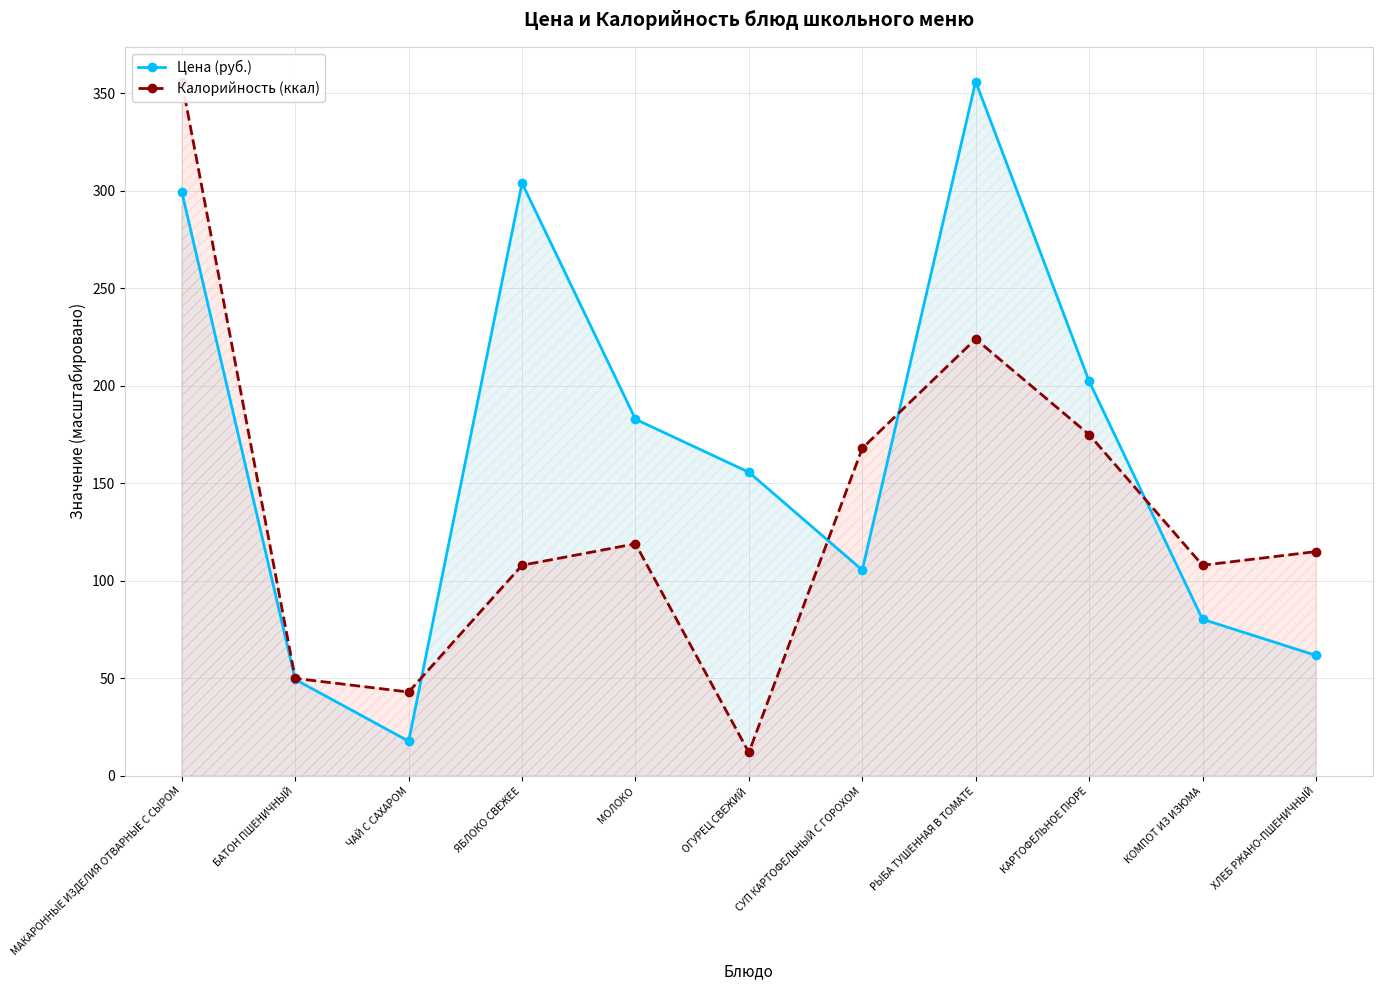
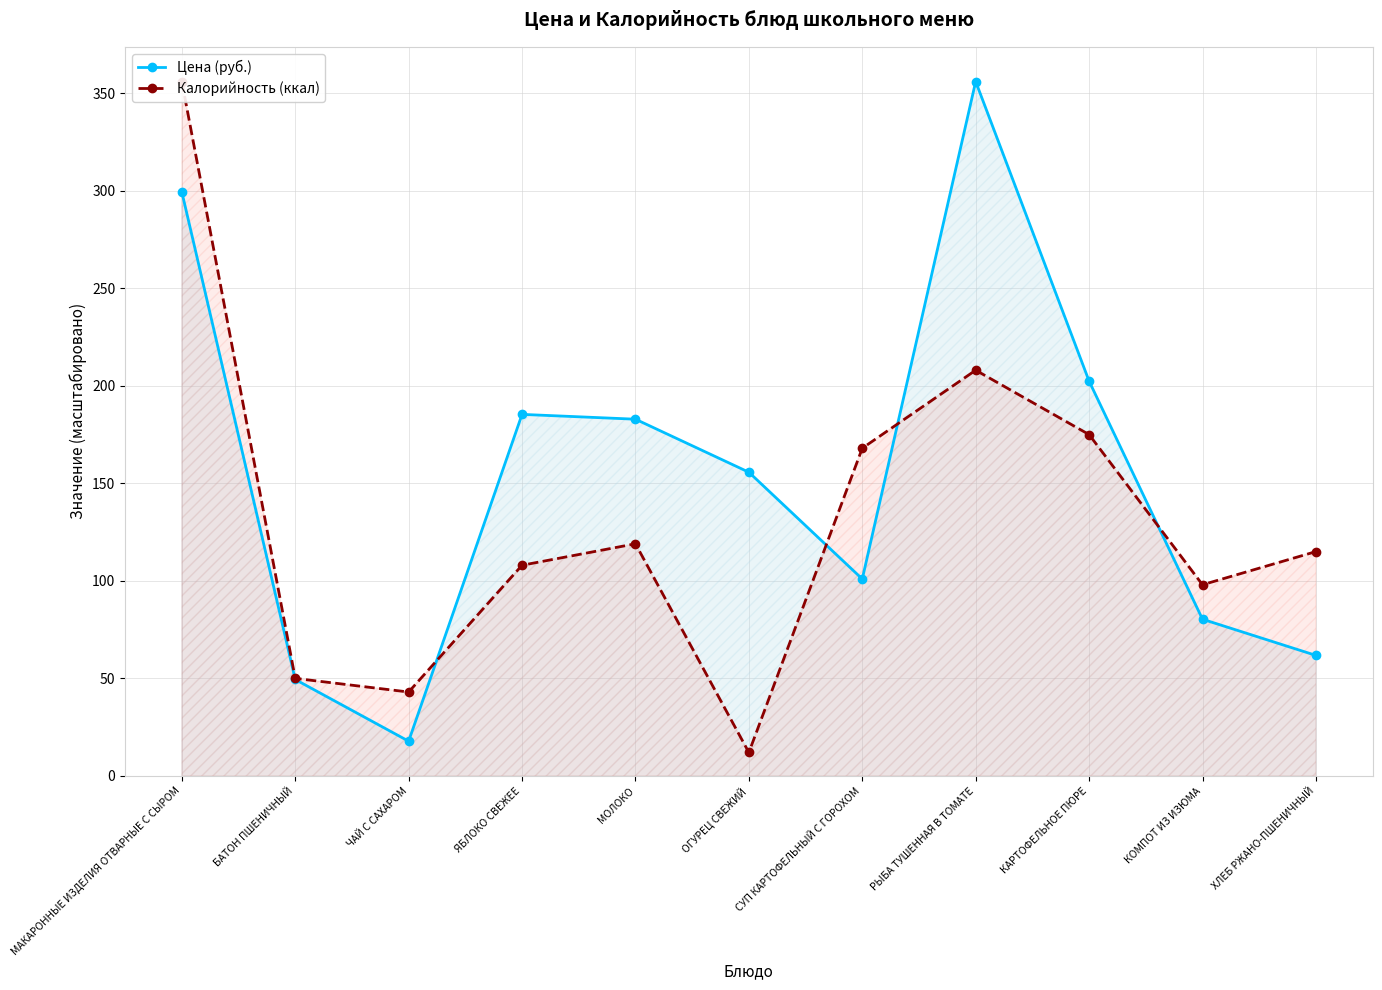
Цена (руб.), ЯБЛОКО СВЕЖЕЕ: 304 -> 185
Цена (руб.), СУП КАРТОФЕЛЬНЫЙ С ГОРОХОМ: 106 -> 101
Калорийность (ккал), РЫБА ТУШЕННАЯ В ТОМАТЕ: 224 -> 208
Калорийность (ккал), КОМПОТ ИЗ ИЗЮМА: 108 -> 98
